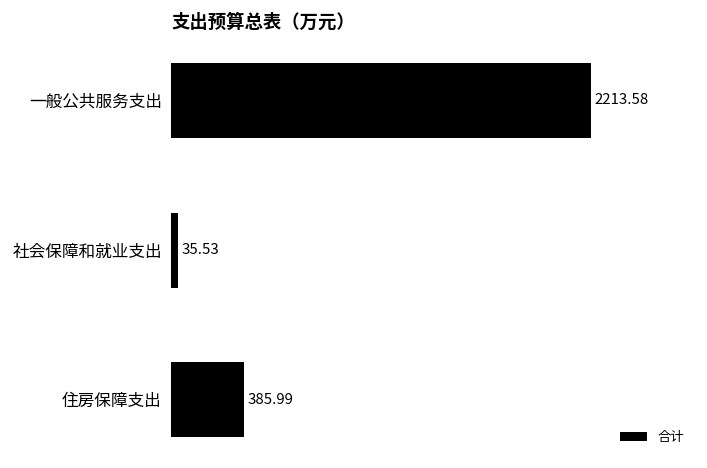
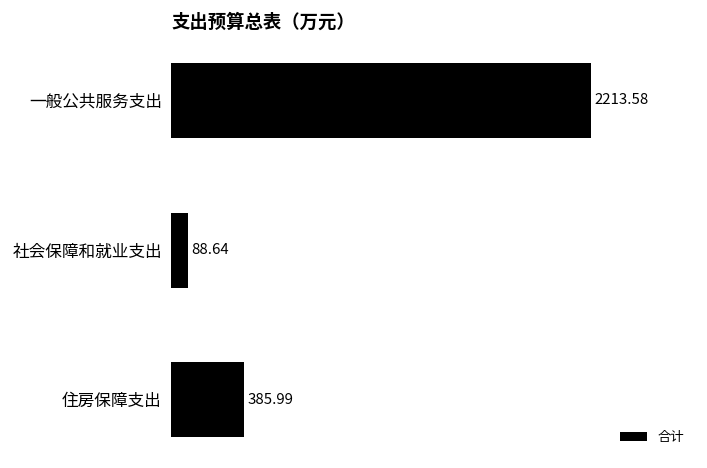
社会保障和就业支出: 35.53 -> 88.64
